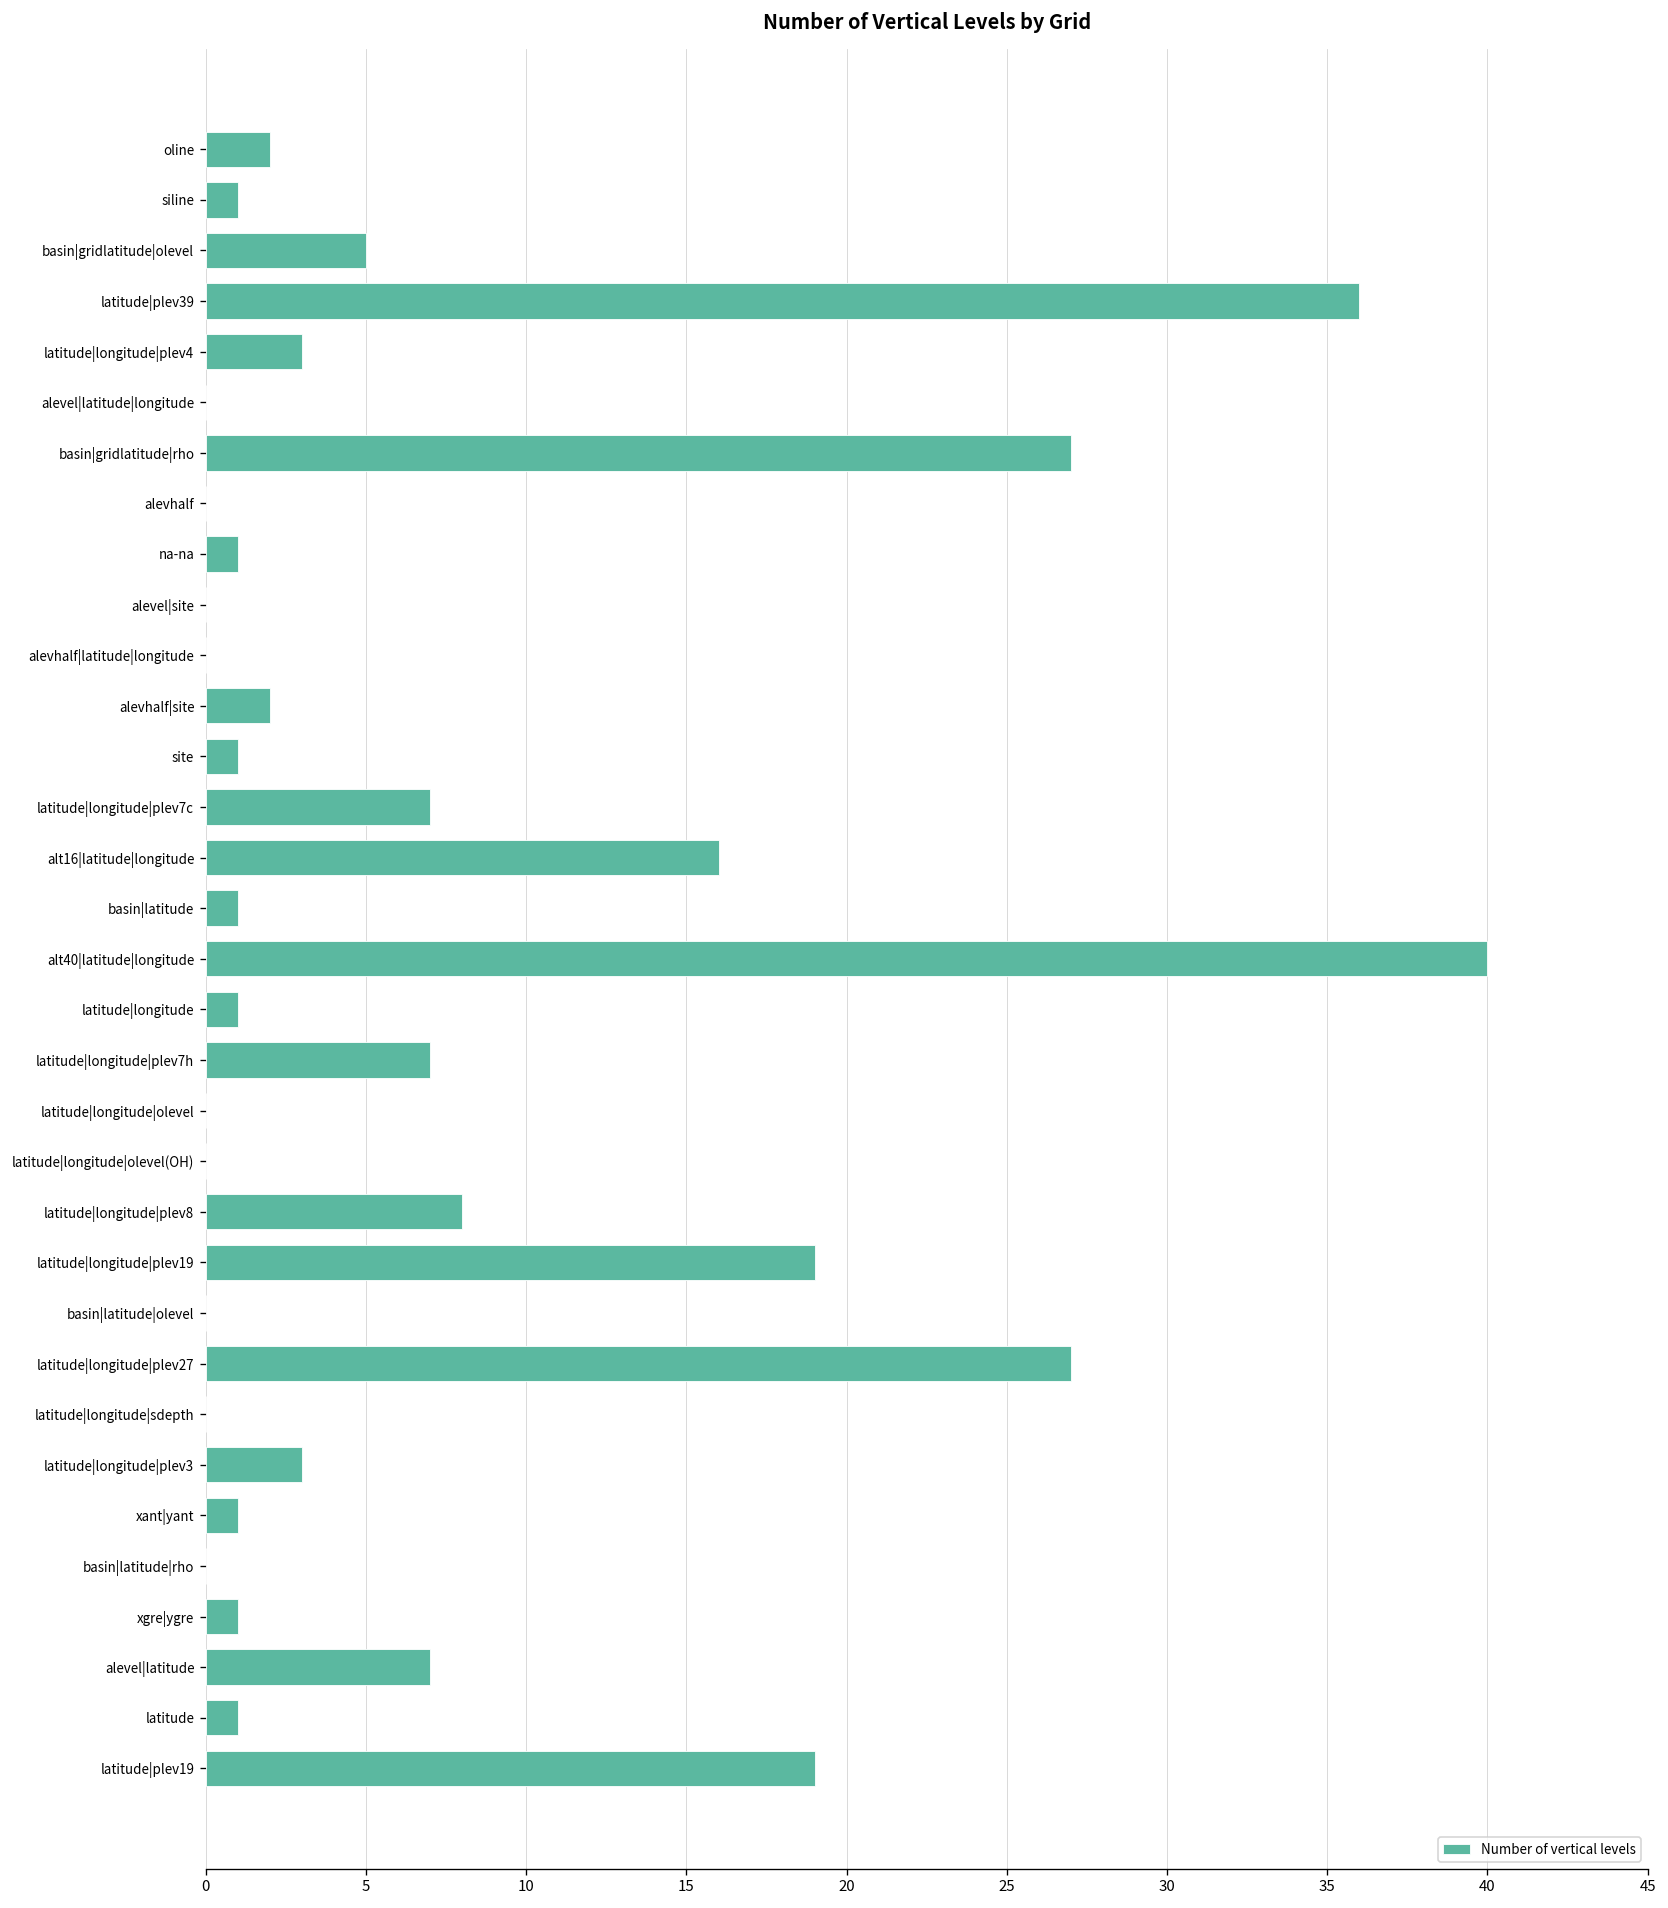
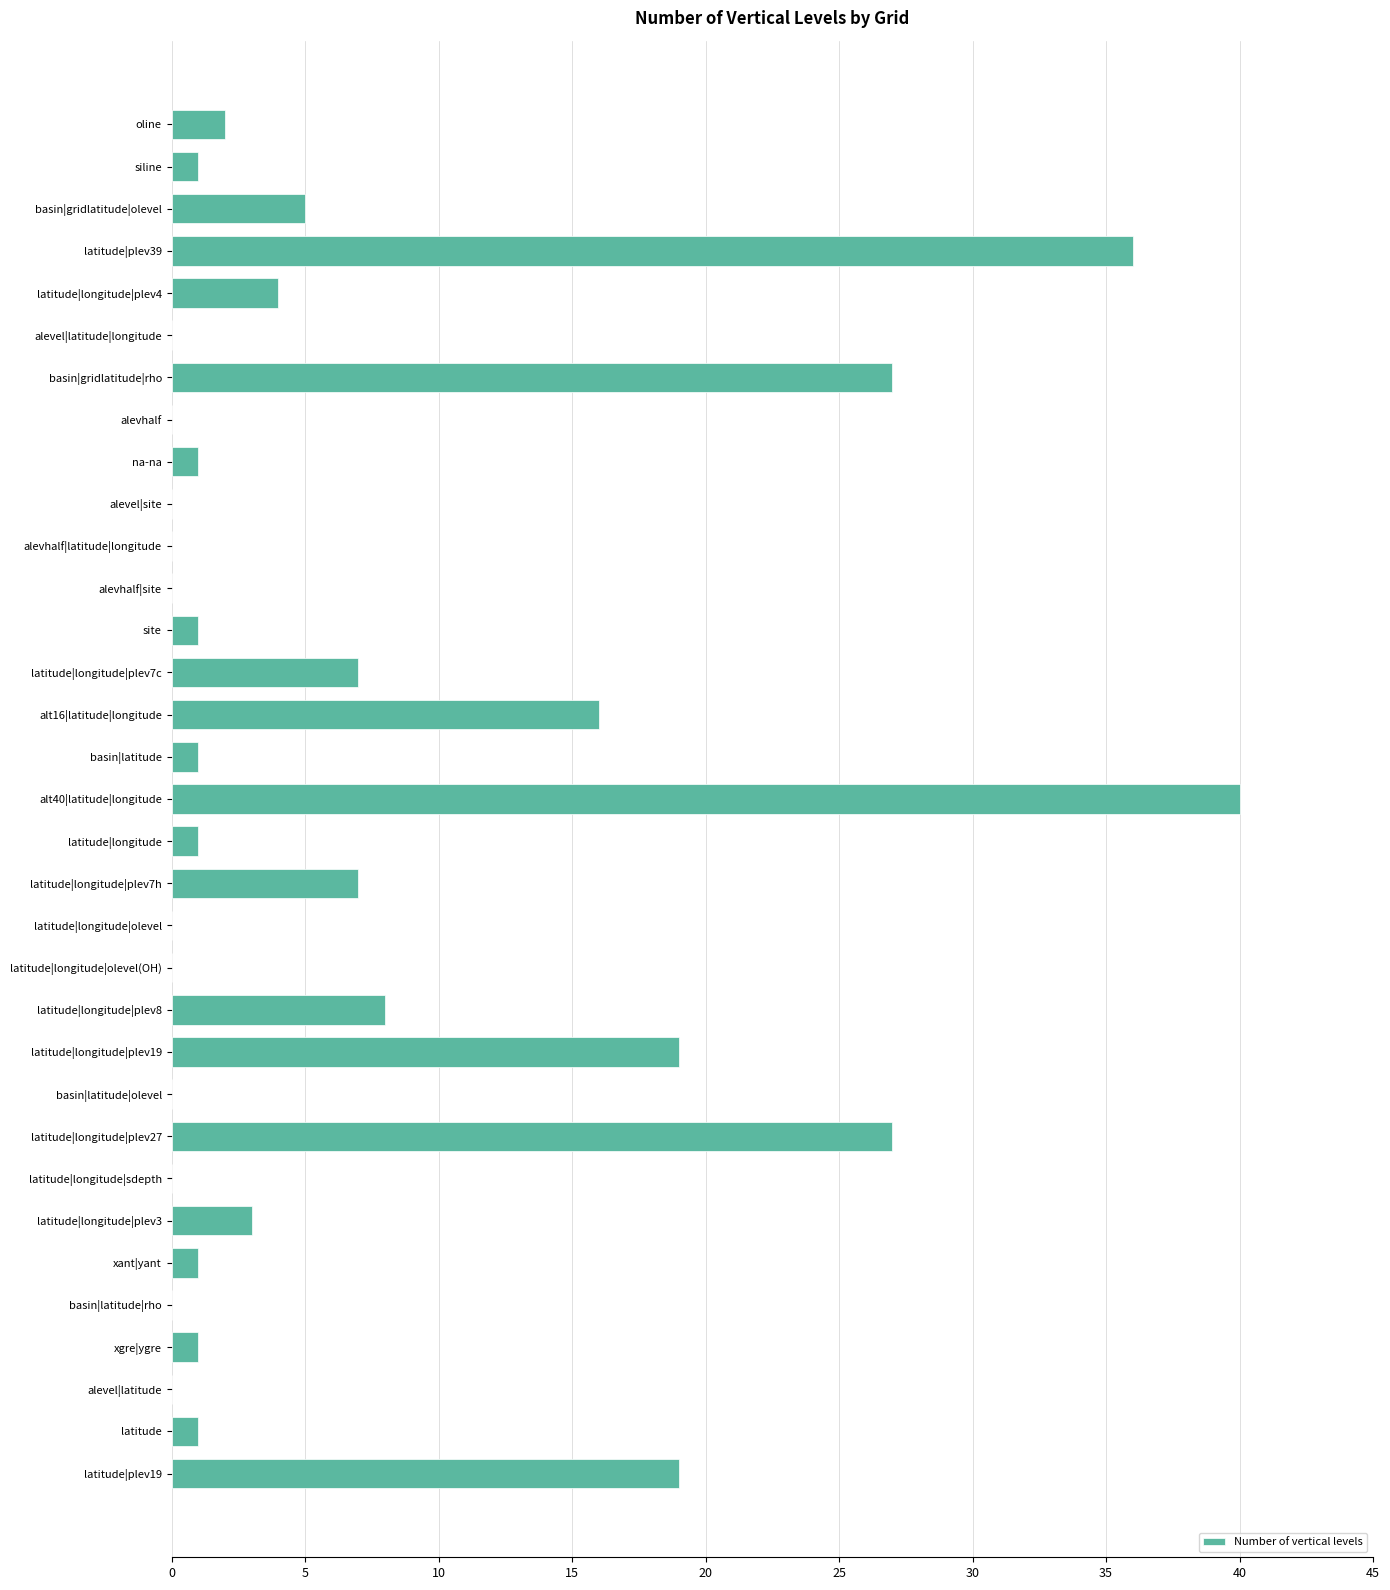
latitude|longitude|plev4: 3 -> 4
alevhalf|site: 2 -> 0
alevel|latitude: 7 -> 0
